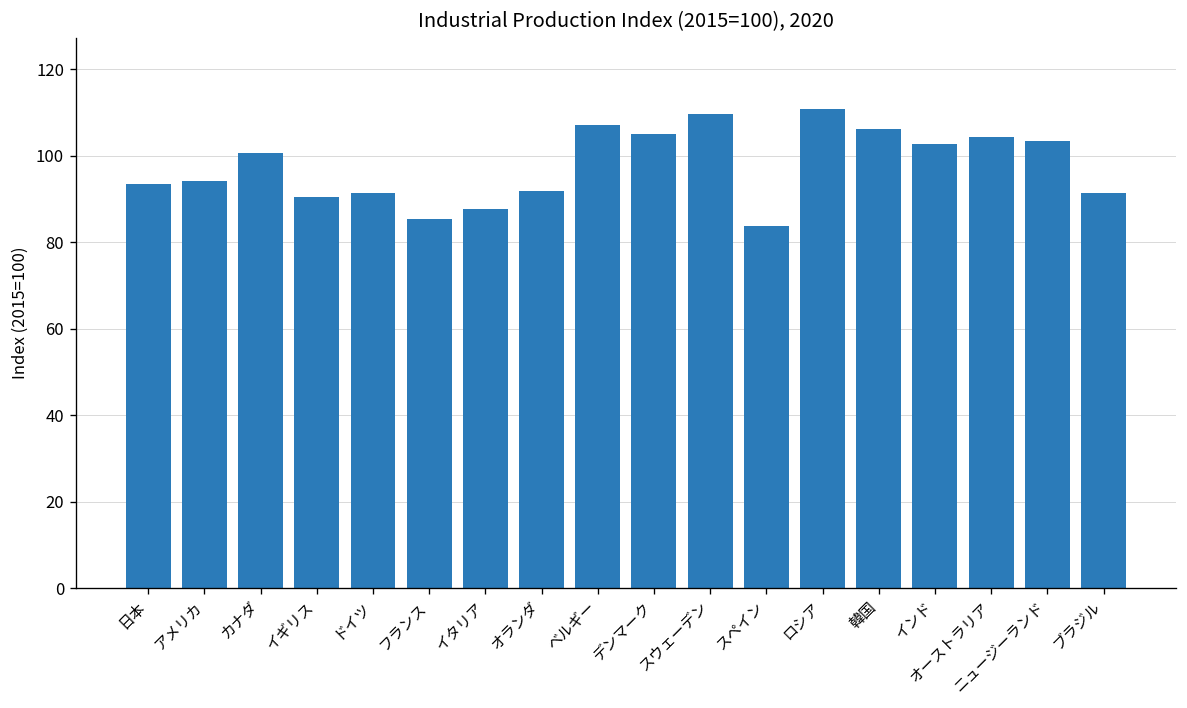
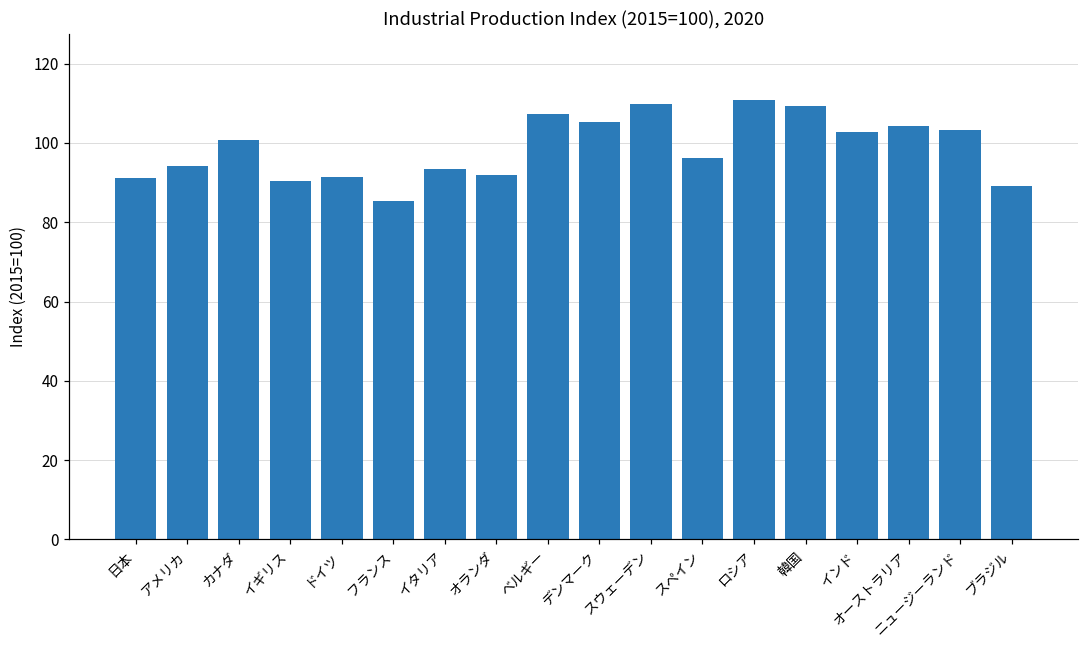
日本: 93 -> 91
イタリア: 88 -> 94
スペイン: 84 -> 96
韓国: 106 -> 109
ブラジル: 92 -> 89
